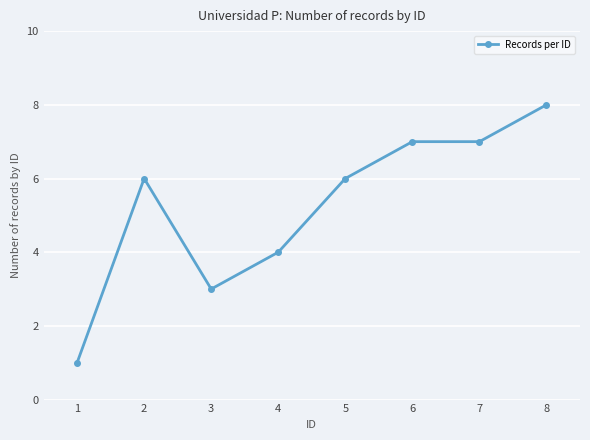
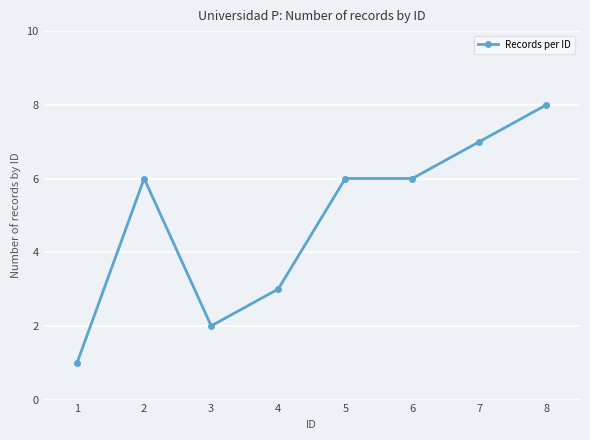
3: 3 -> 2
4: 4 -> 3
6: 7 -> 6
